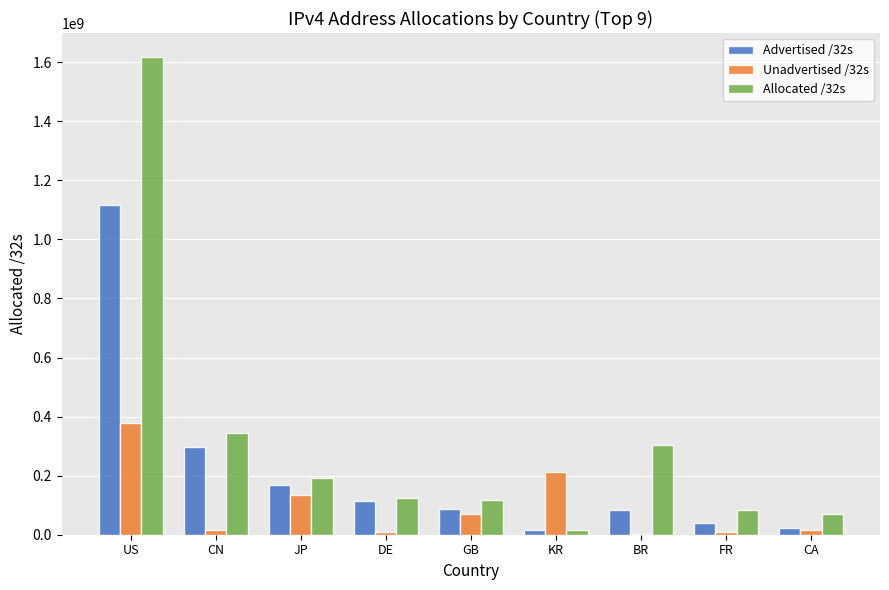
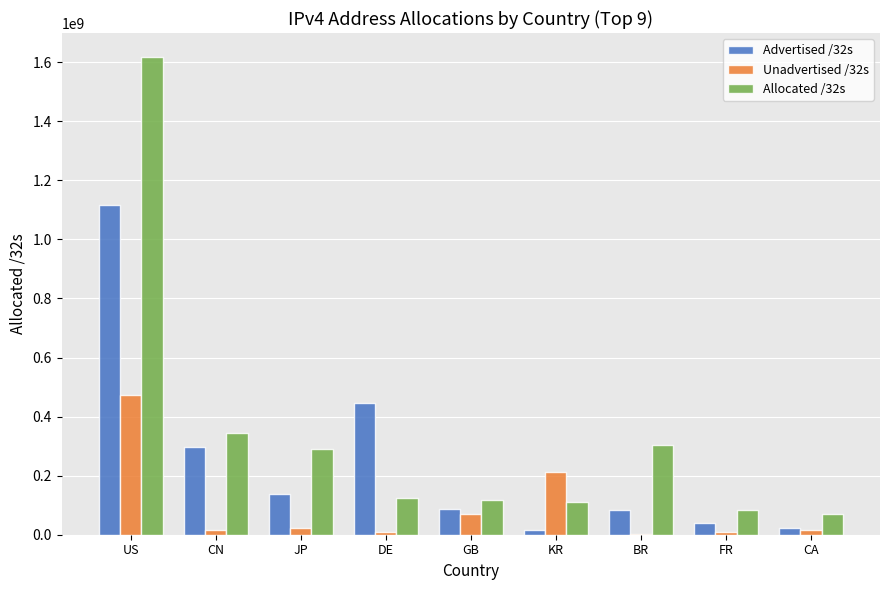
Unadvertised /32s, US: 380000000 -> 470000000
Advertised /32s, JP: 170000000 -> 140000000
Unadvertised /32s, JP: 130000000 -> 20000000
Allocated /32s, JP: 190000000 -> 290000000
Advertised /32s, DE: 110000000 -> 450000000
Allocated /32s, KR: 20000000 -> 110000000
